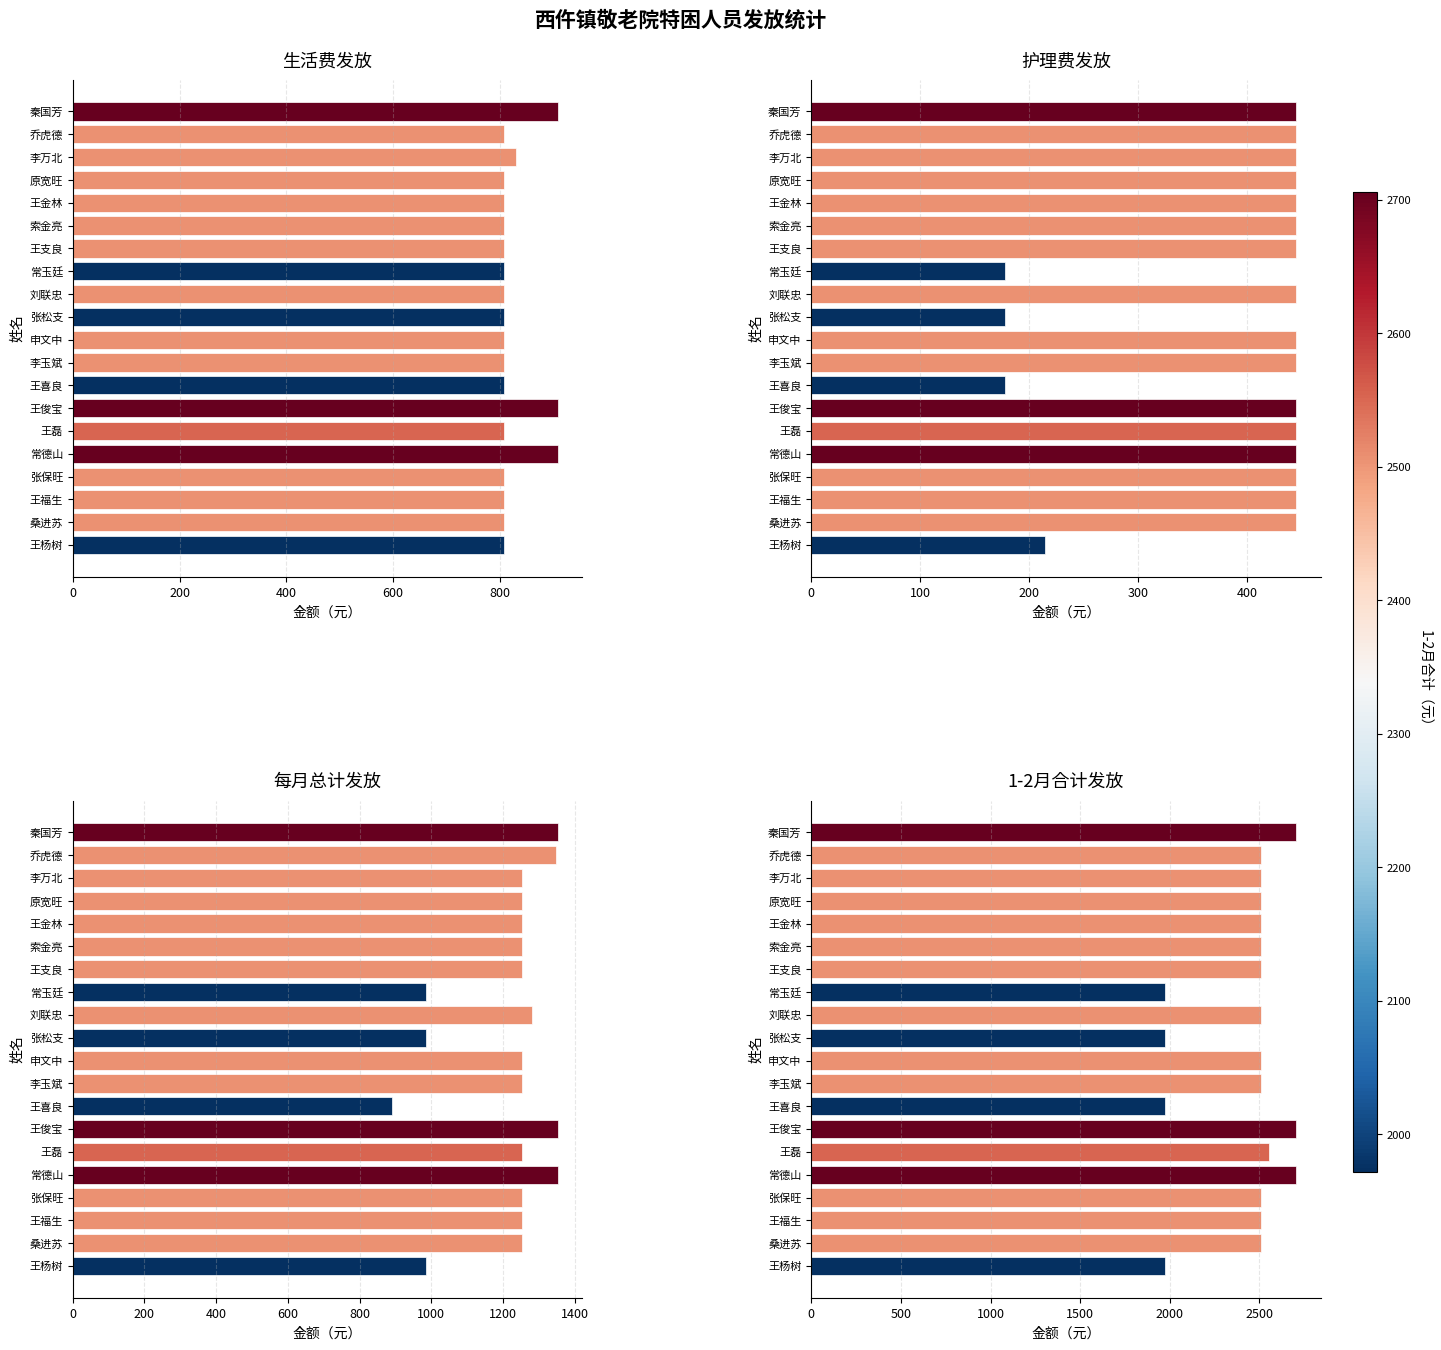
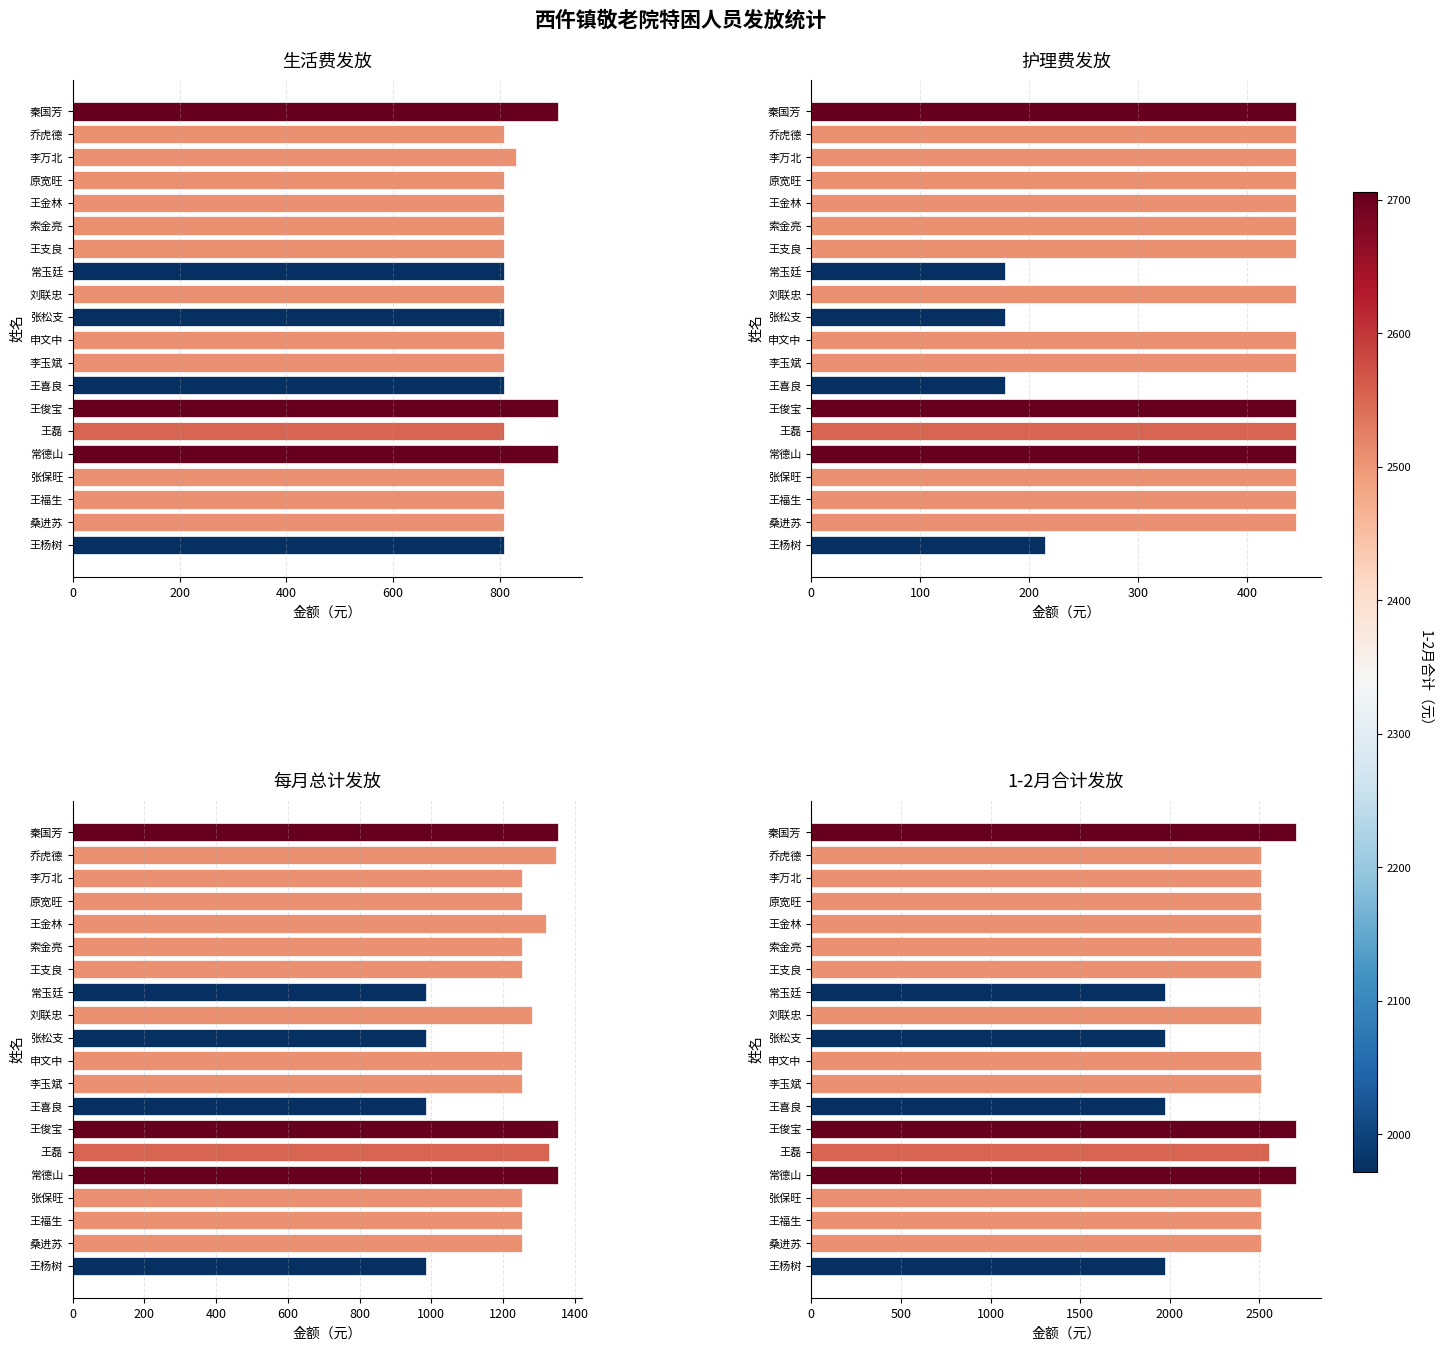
每月总计发放, 王金林: 1250 -> 1320
每月总计发放, 王喜良: 890 -> 990
每月总计发放, 王磊: 1250 -> 1330
